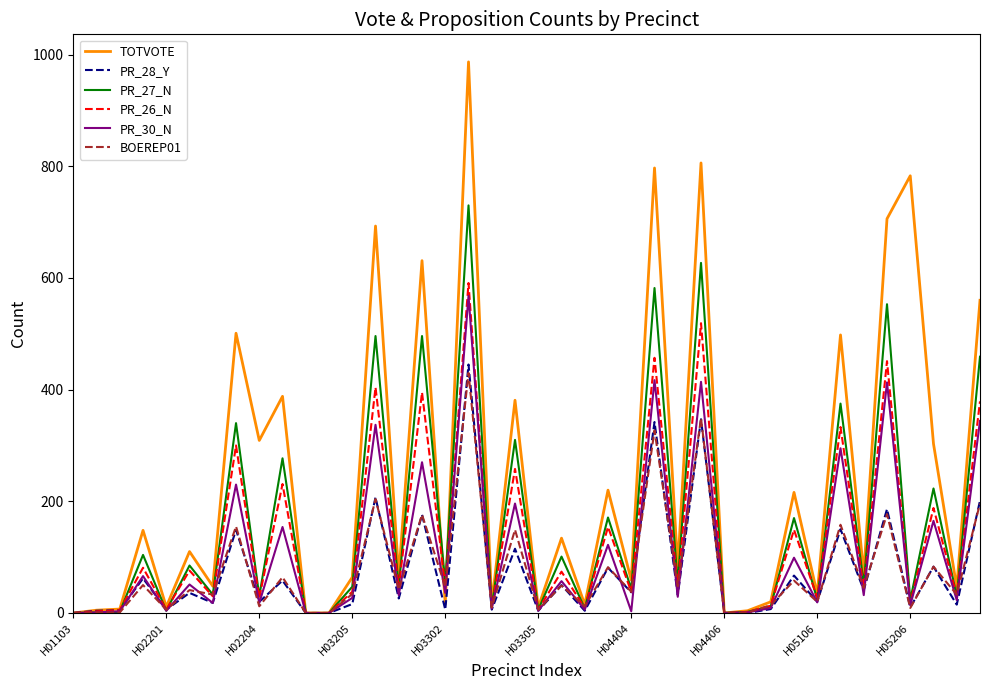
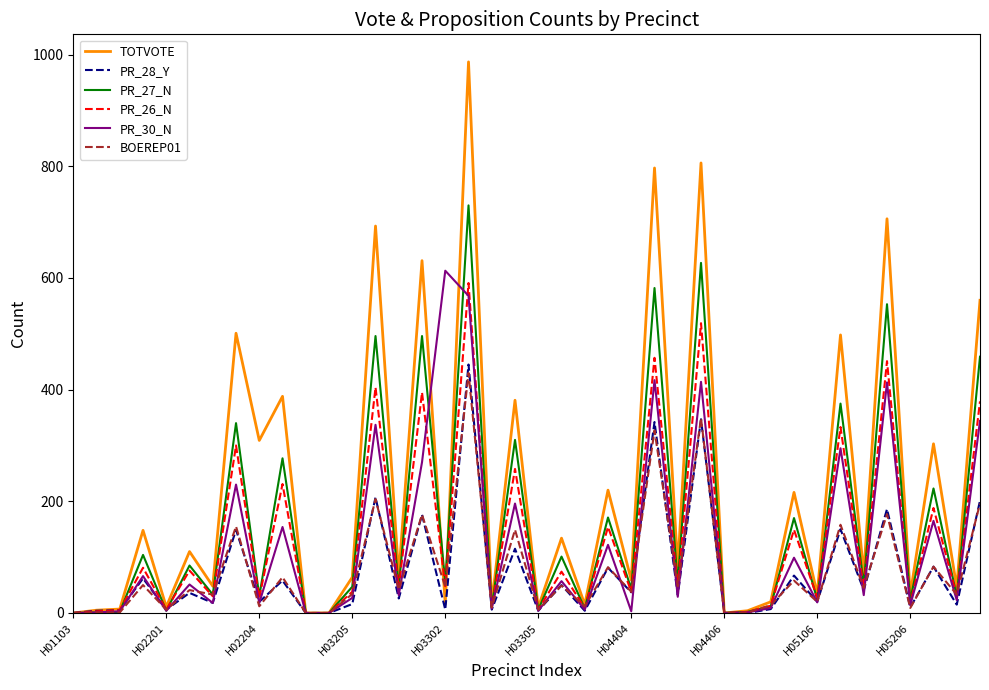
PR_30_N, H03302: 40 -> 610
TOTVOTE, H05206: 780 -> 30
